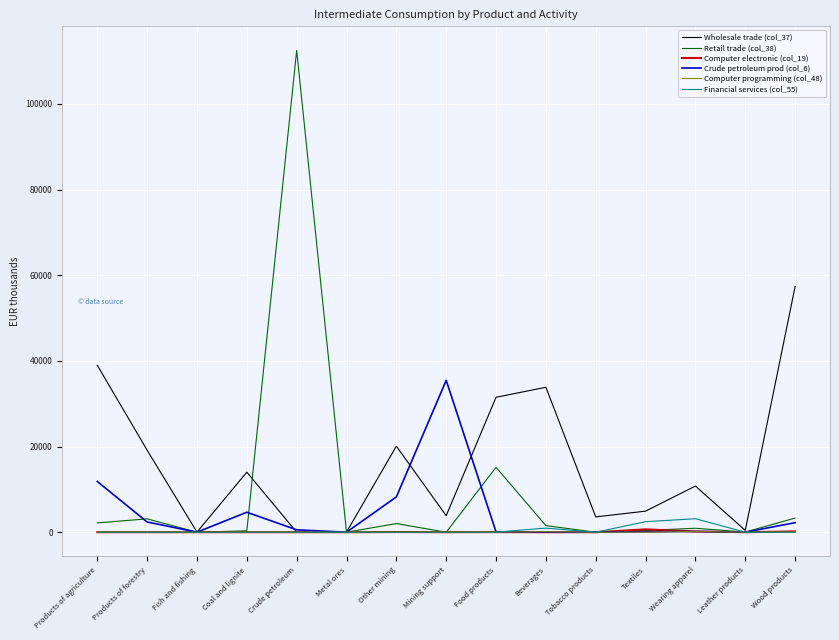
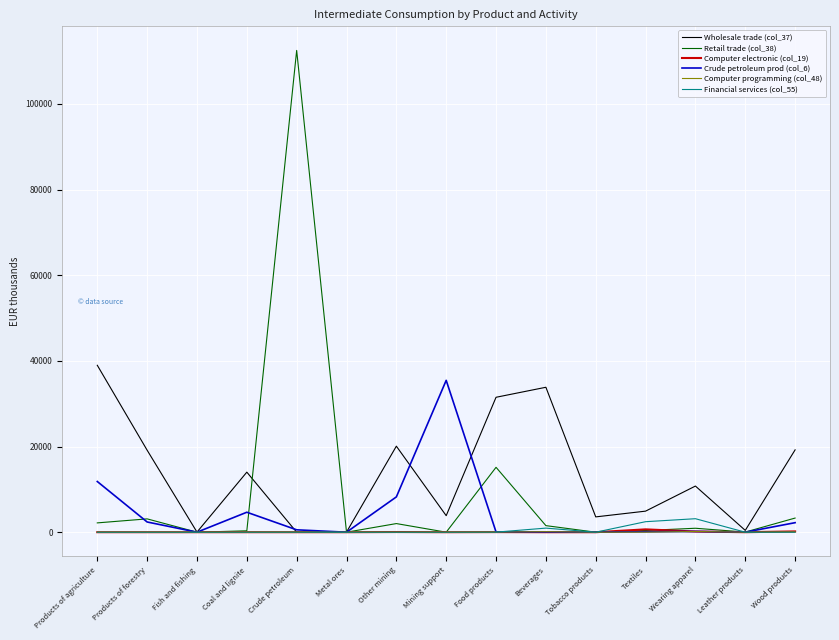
Wholesale trade (col_37), Wood products: 57000 -> 19000
